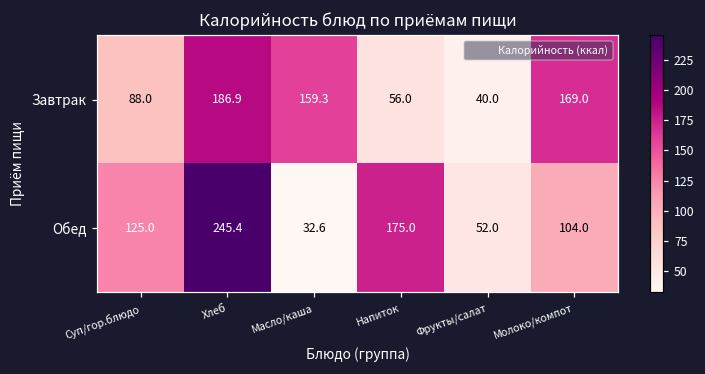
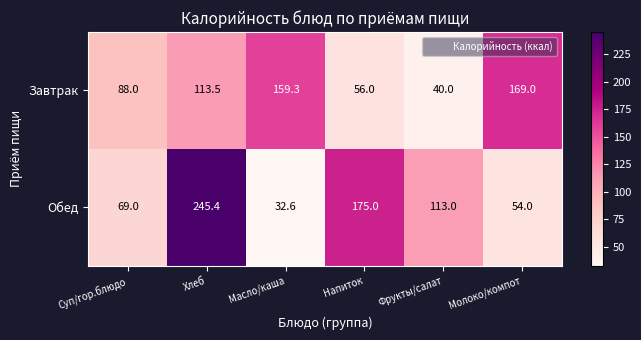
Завтрак, Хлеб: 186.9 -> 113.5
Обед, Суп/гор.блюдо: 125.0 -> 69.0
Обед, Фрукты/салат: 52.0 -> 113.0
Обед, Молоко/компот: 104.0 -> 54.0
